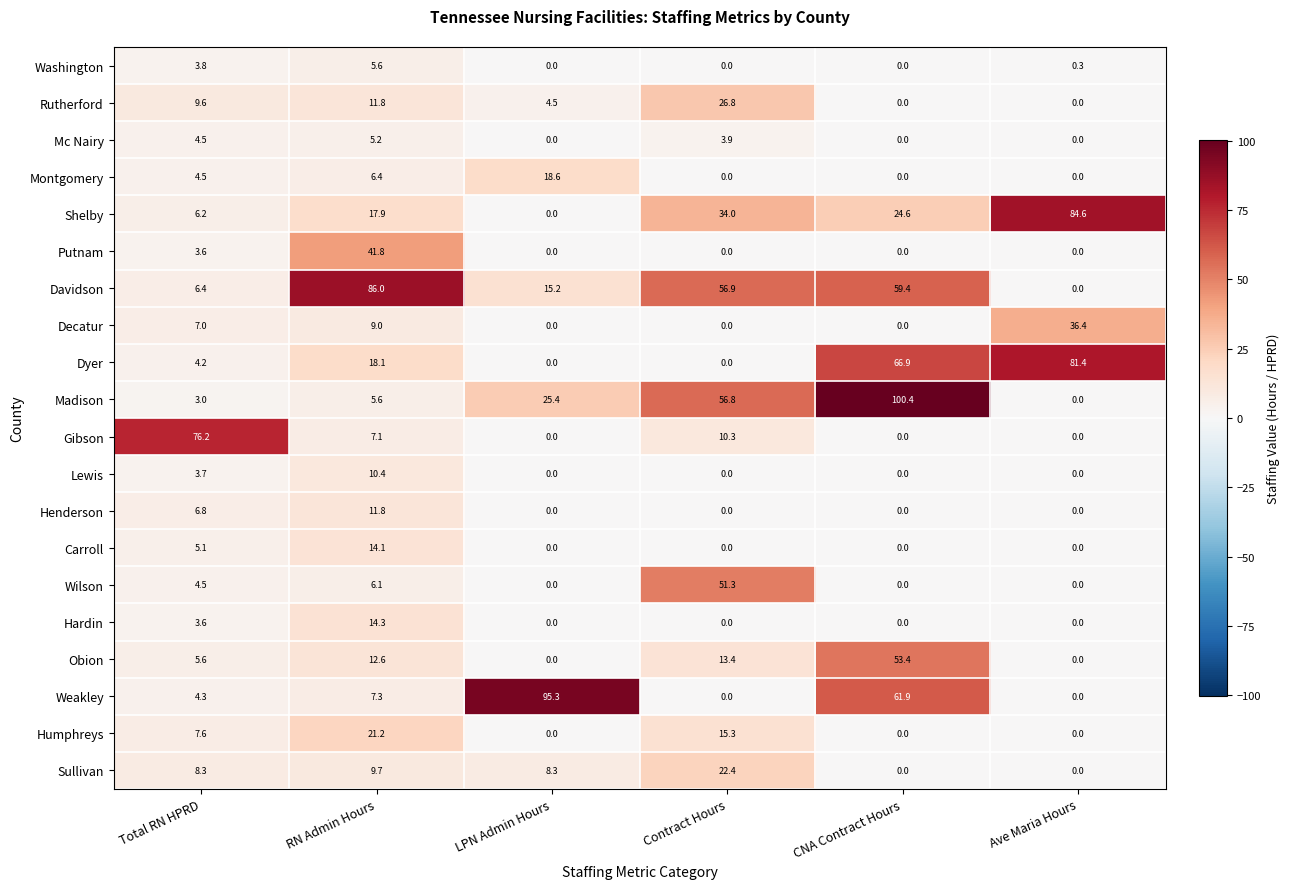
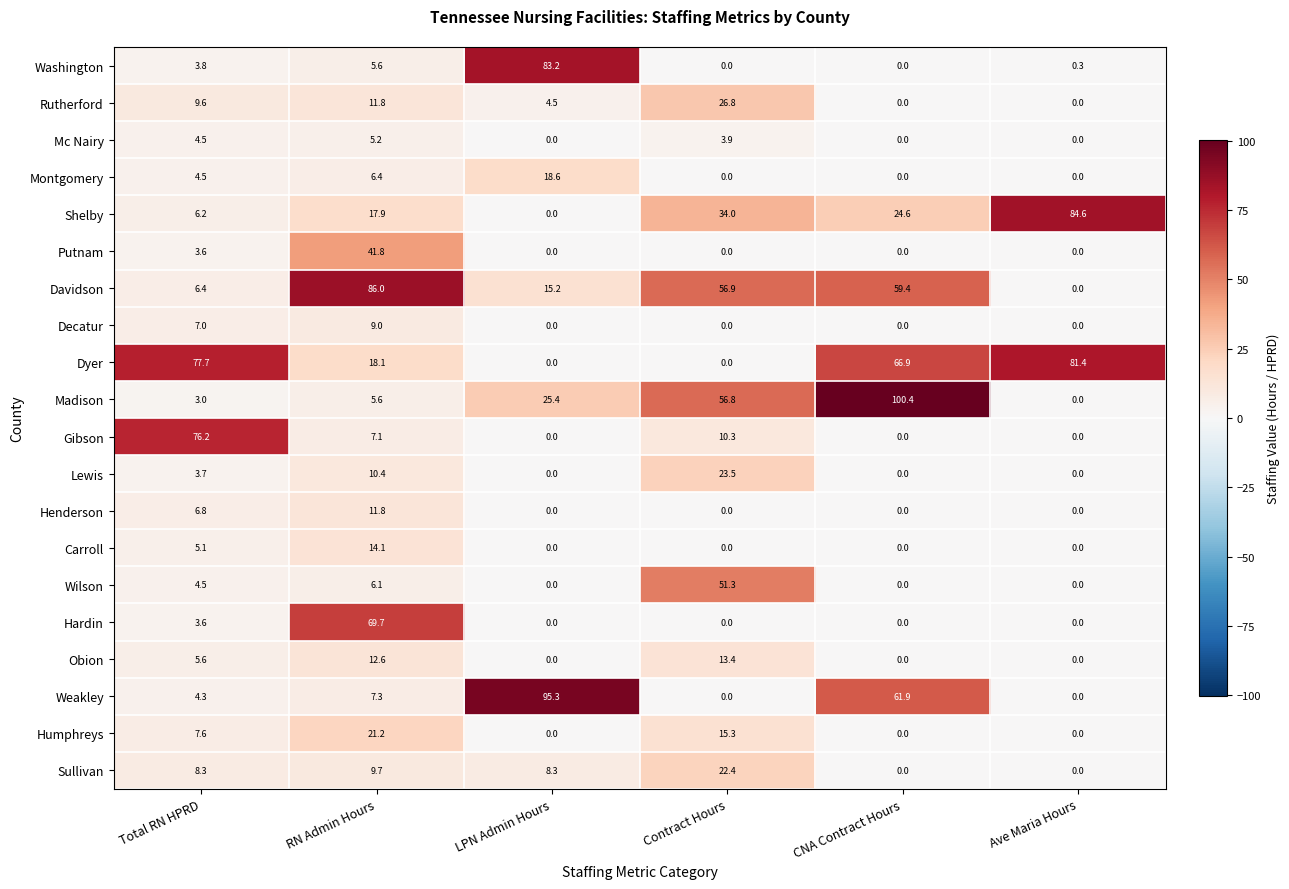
Washington, LPN Admin Hours: 0.0 -> 83.2
Decatur, Ave Maria Hours: 36.4 -> 0.0
Dyer, Total RN HPRD: 4.2 -> 77.7
Lewis, Contract Hours: 0.0 -> 23.5
Hardin, RN Admin Hours: 14.3 -> 69.7
Obion, CNA Contract Hours: 53.4 -> 0.0
